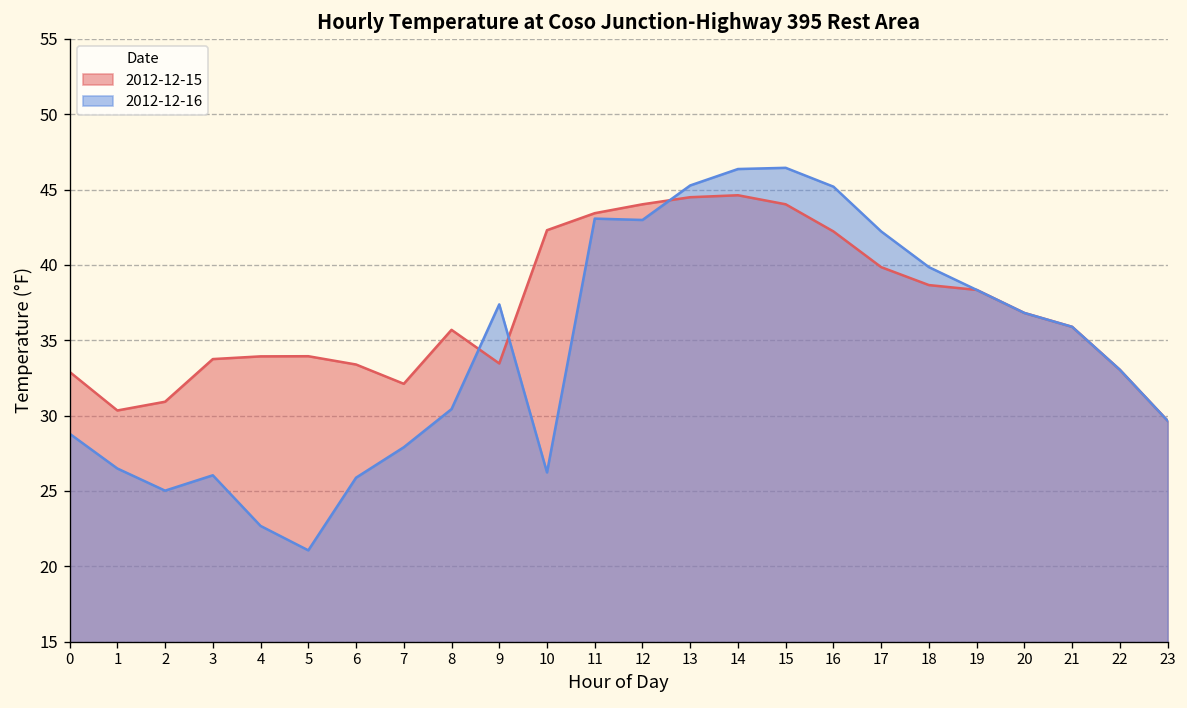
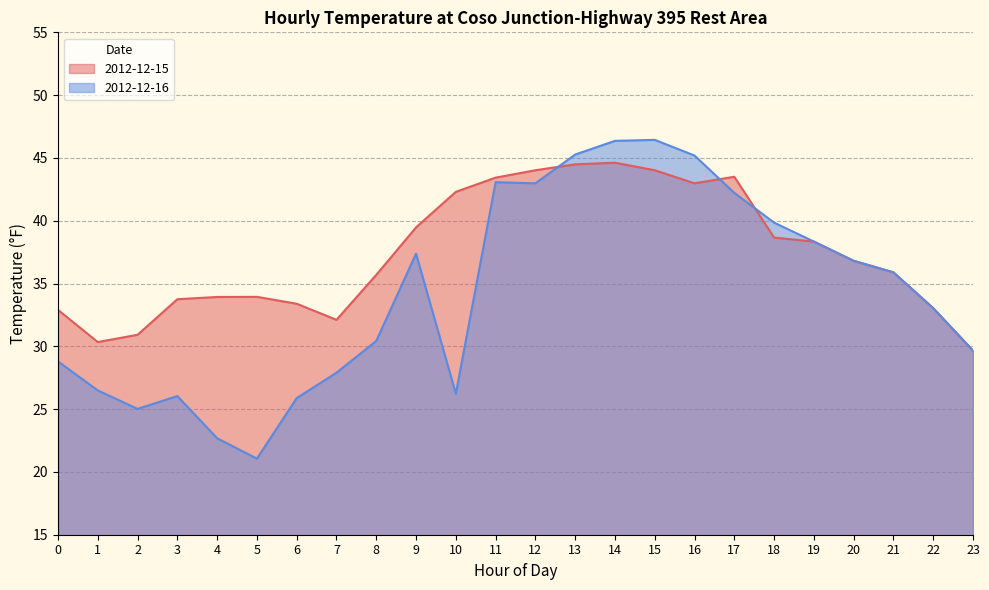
2012-12-15, 9: 33.5 -> 39.5
2012-12-15, 16: 42.2 -> 43.0
2012-12-15, 17: 39.9 -> 43.5
